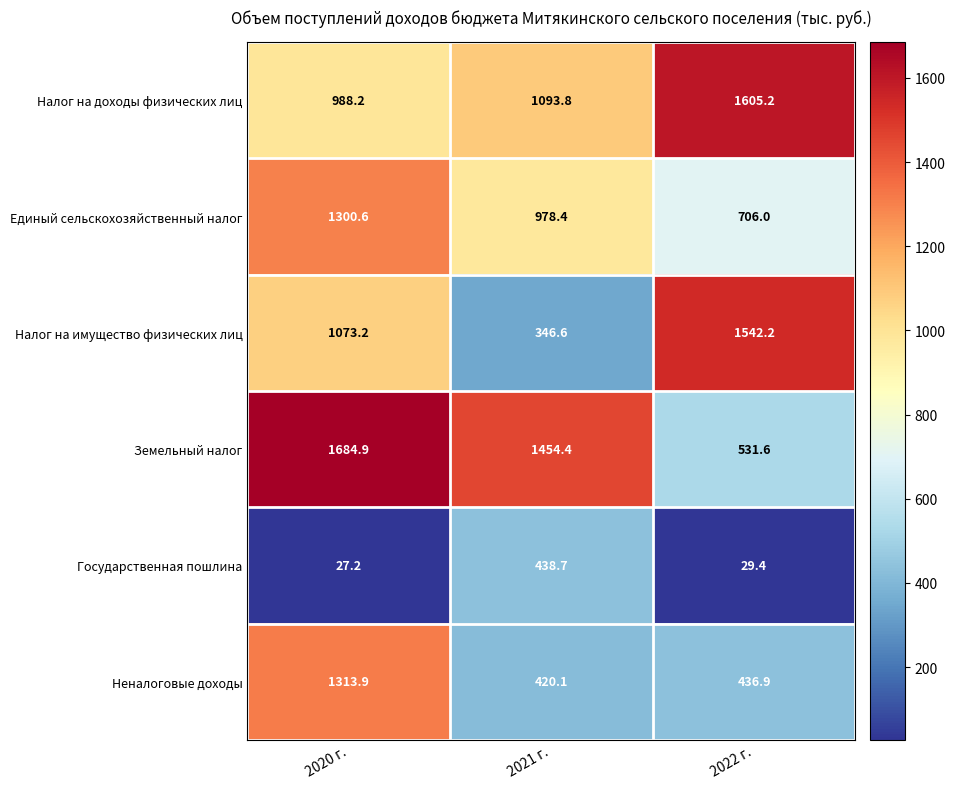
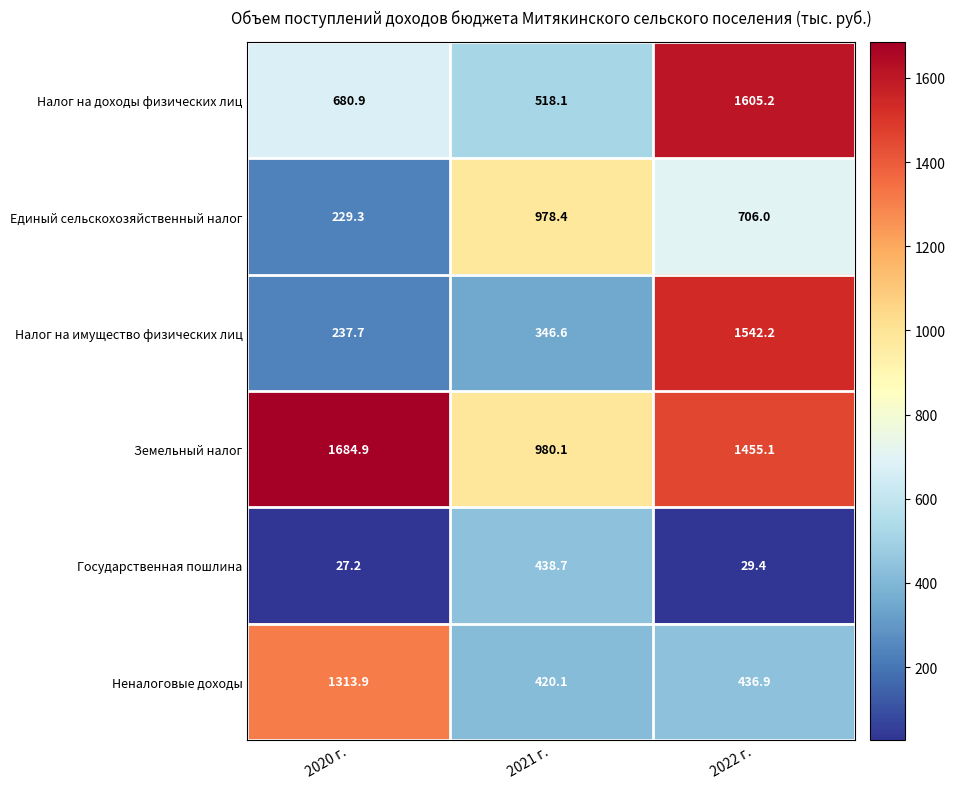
Налог на доходы физических лиц, 2020 г.: 988.2 -> 680.9
Налог на доходы физических лиц, 2021 г.: 1093.8 -> 518.1
Единый сельскохозяйственный налог, 2020 г.: 1300.6 -> 229.3
Налог на имущество физических лиц, 2020 г.: 1073.2 -> 237.7
Земельный налог, 2021 г.: 1454.4 -> 980.1
Земельный налог, 2022 г.: 531.6 -> 1455.1
